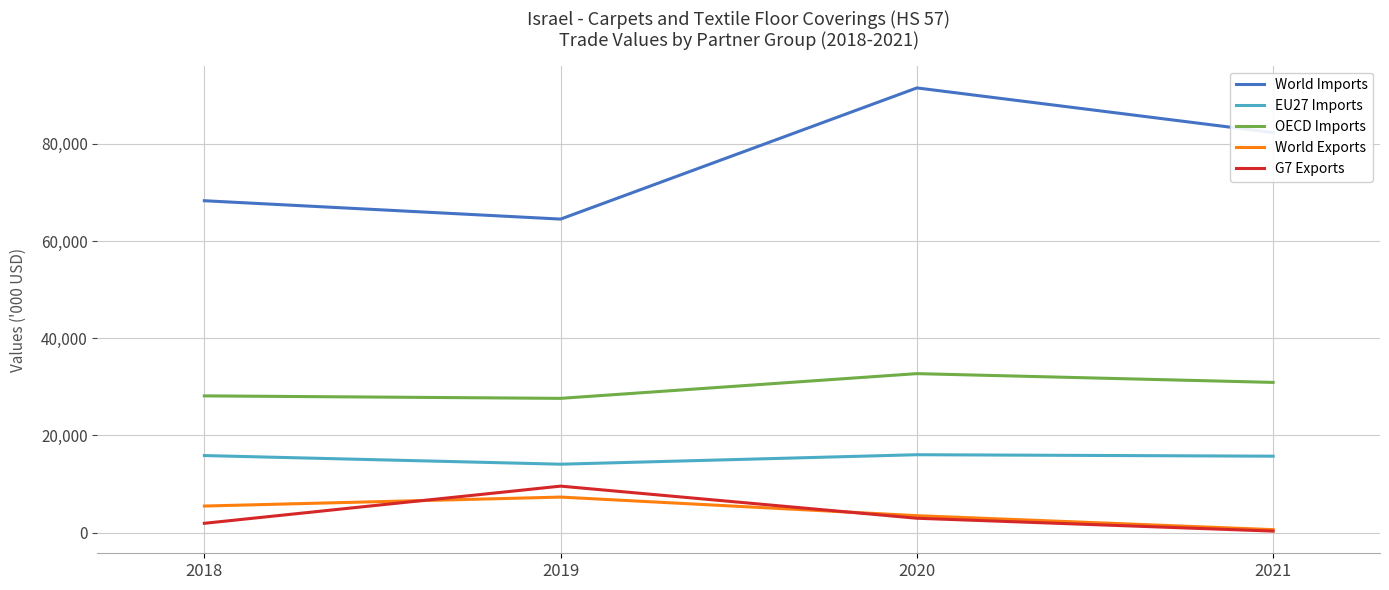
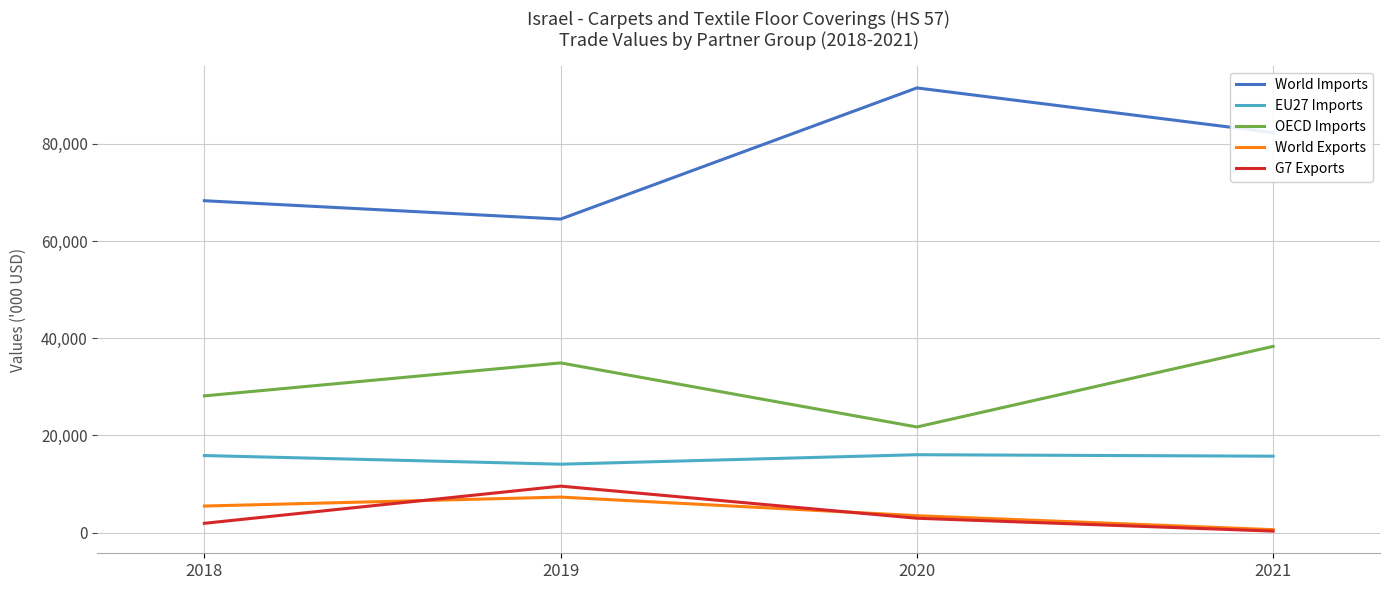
OECD Imports, 2019: 28,000 -> 35,000
OECD Imports, 2020: 33,000 -> 22,000
OECD Imports, 2021: 31,000 -> 38,000
